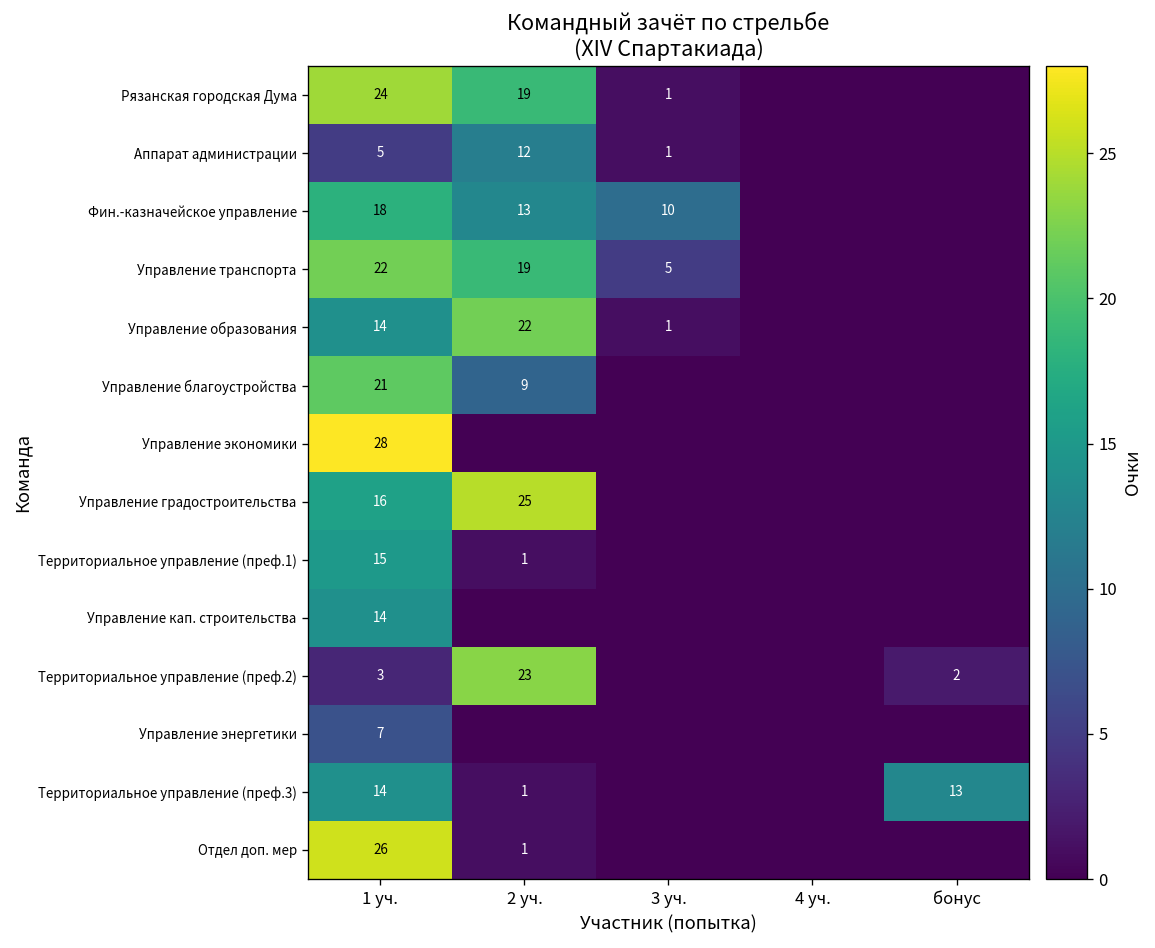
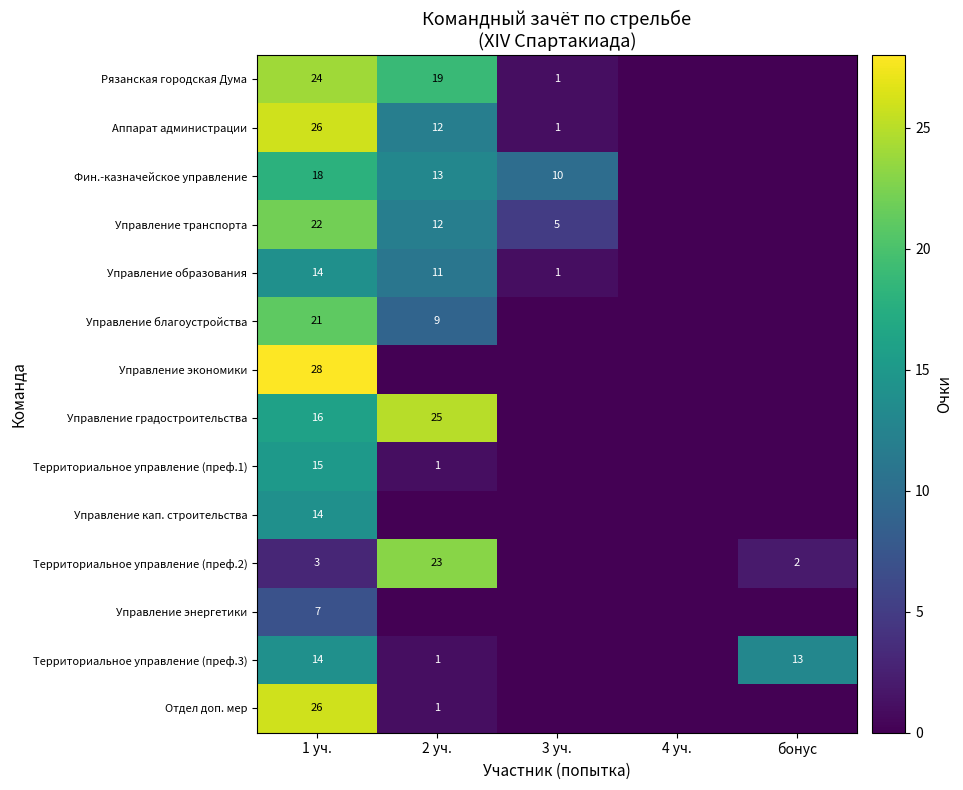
Аппарат администрации, 1 уч.: 5 -> 26
Управление транспорта, 2 уч.: 19 -> 12
Управление образования, 2 уч.: 22 -> 11
